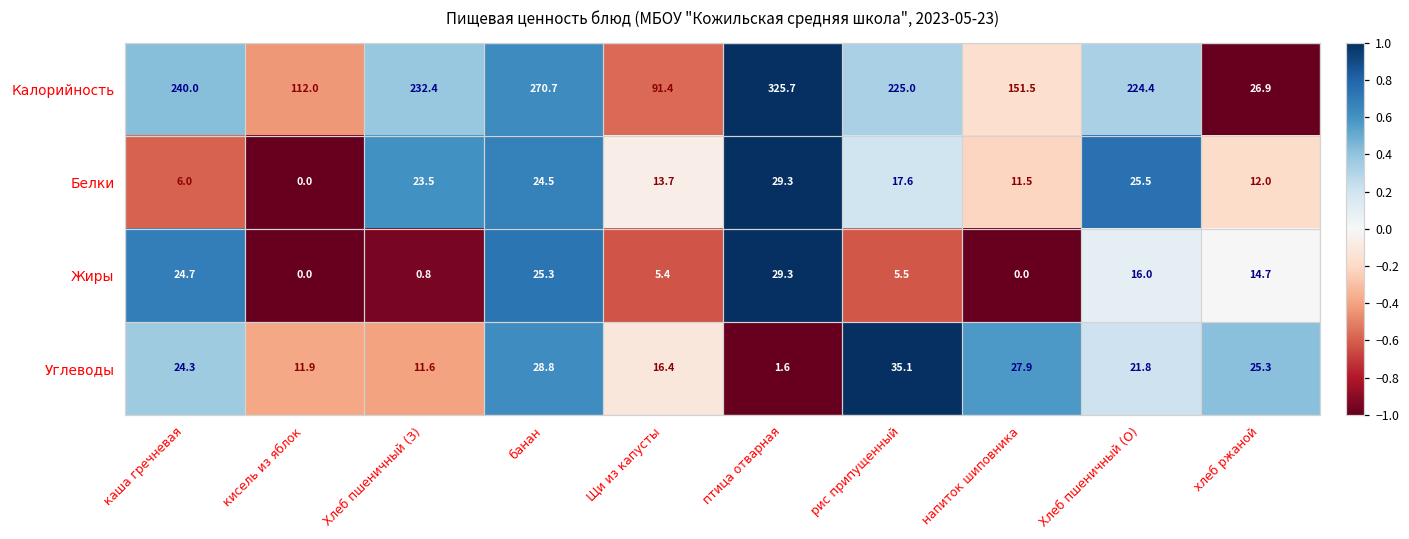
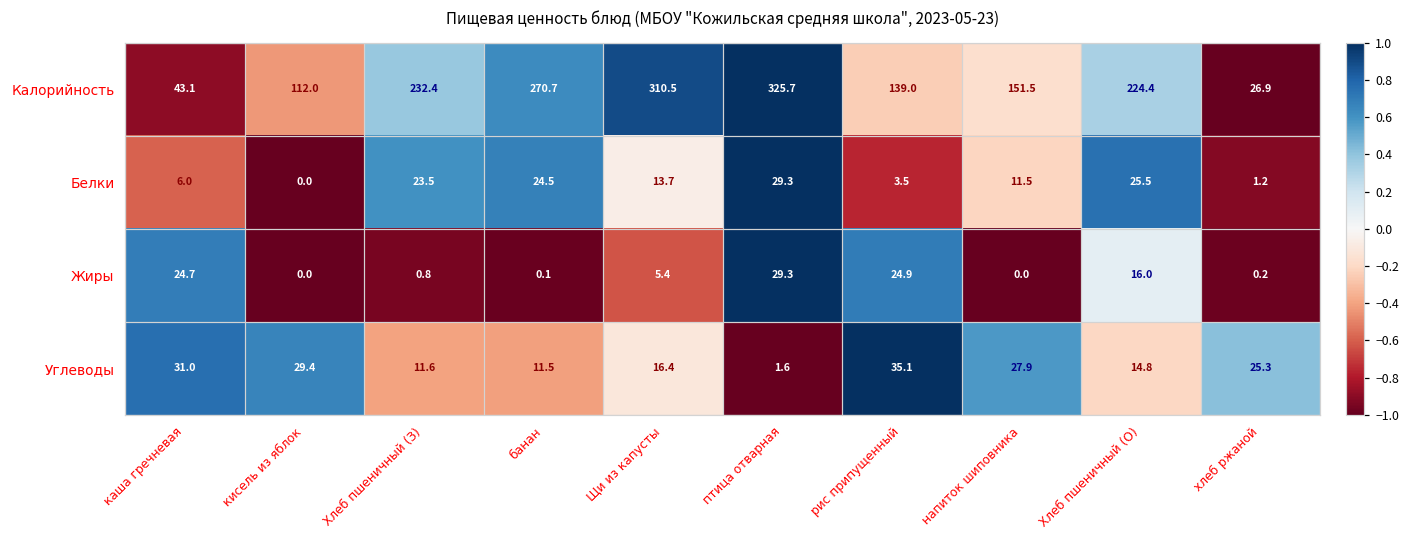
Калорийность, каша гречневая: 240.0 -> 43.1
Калорийность, Щи из капусты: 91.4 -> 310.5
Калорийность, рис припущенный: 225.0 -> 139.0
Белки, рис припущенный: 17.6 -> 3.5
Белки, хлеб ржаной: 12.0 -> 1.2
Жиры, банан: 25.3 -> 0.1
Жиры, рис припущенный: 5.5 -> 24.9
Жиры, хлеб ржаной: 14.7 -> 0.2
Углеводы, каша гречневая: 24.3 -> 31.0
Углеводы, кисель из яблок: 11.9 -> 29.4
Углеводы, банан: 28.8 -> 11.5
Углеводы, Хлеб пшеничный (О): 21.8 -> 14.8
